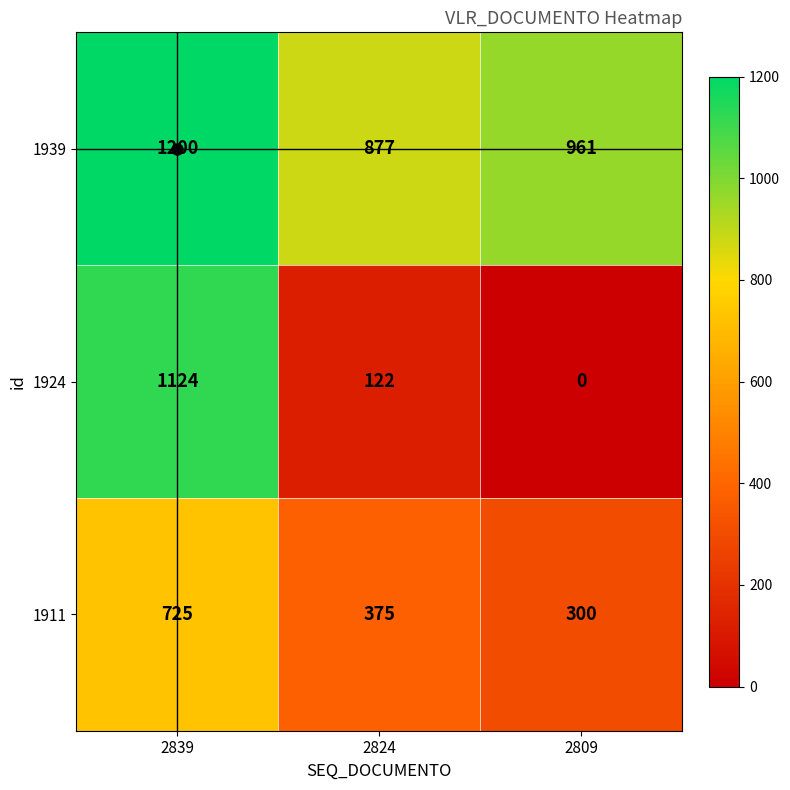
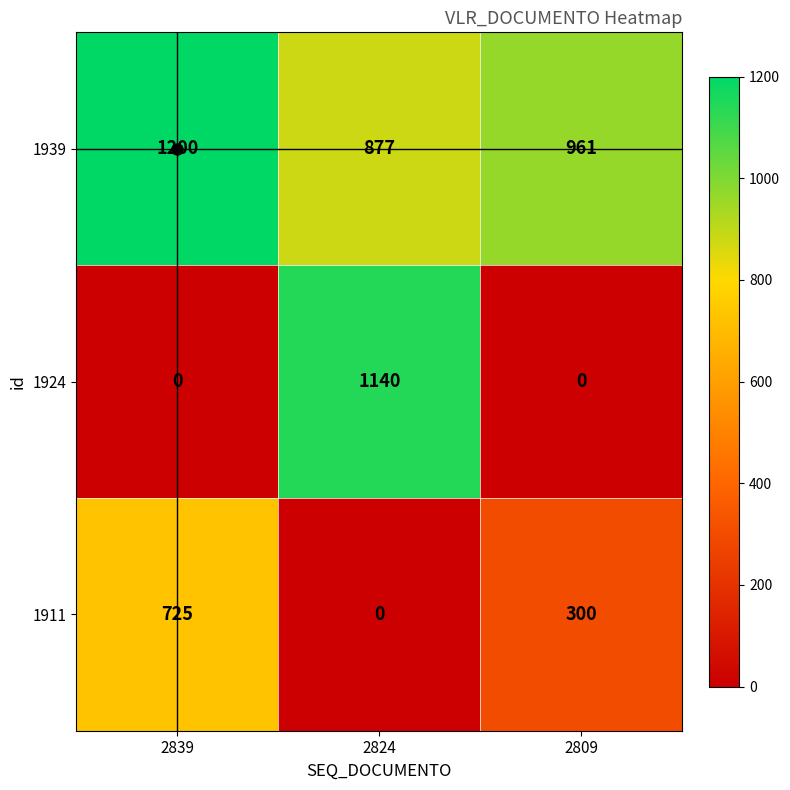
1924, 2839: 1124 -> 0
1924, 2824: 122 -> 1140
1911, 2824: 375 -> 0
